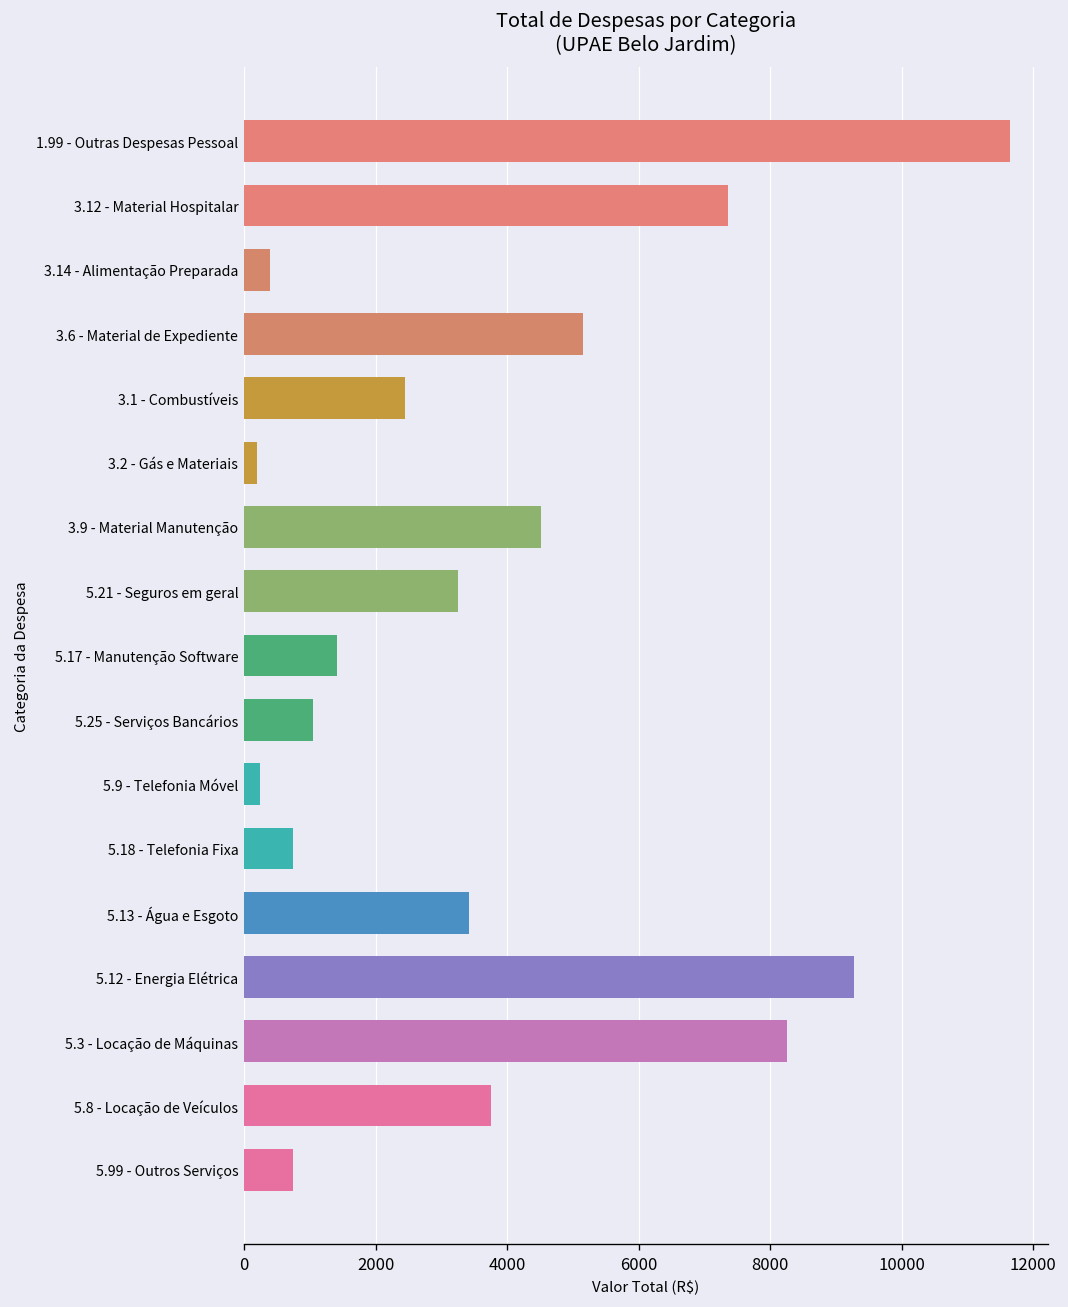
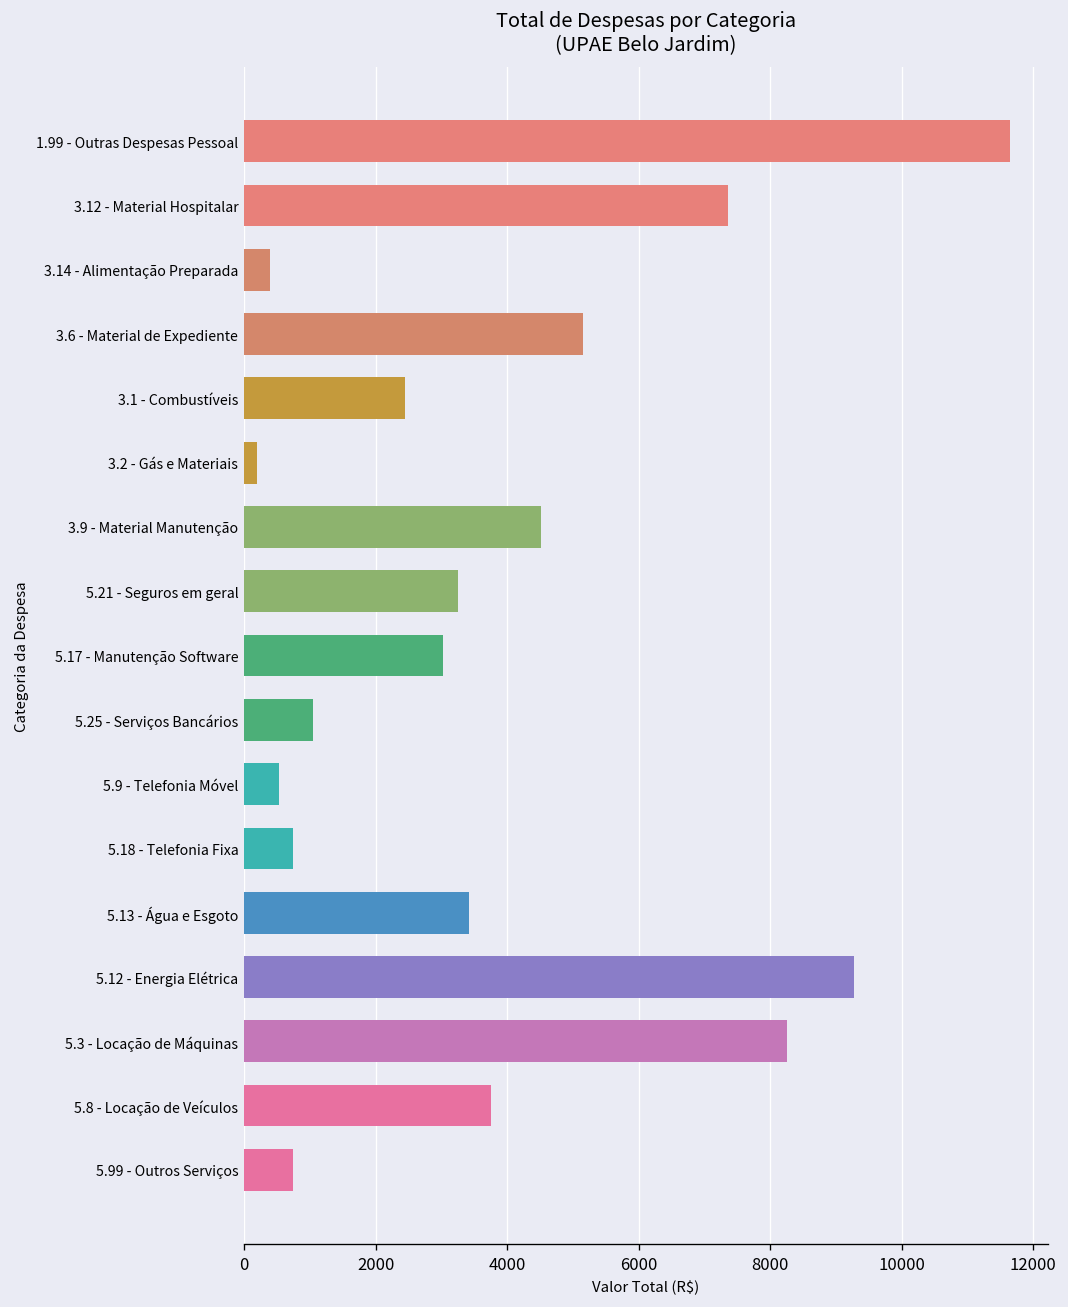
5.17 - Manutenção Software: 1400 -> 3000
5.9 - Telefonia Móvel: 200 -> 500
